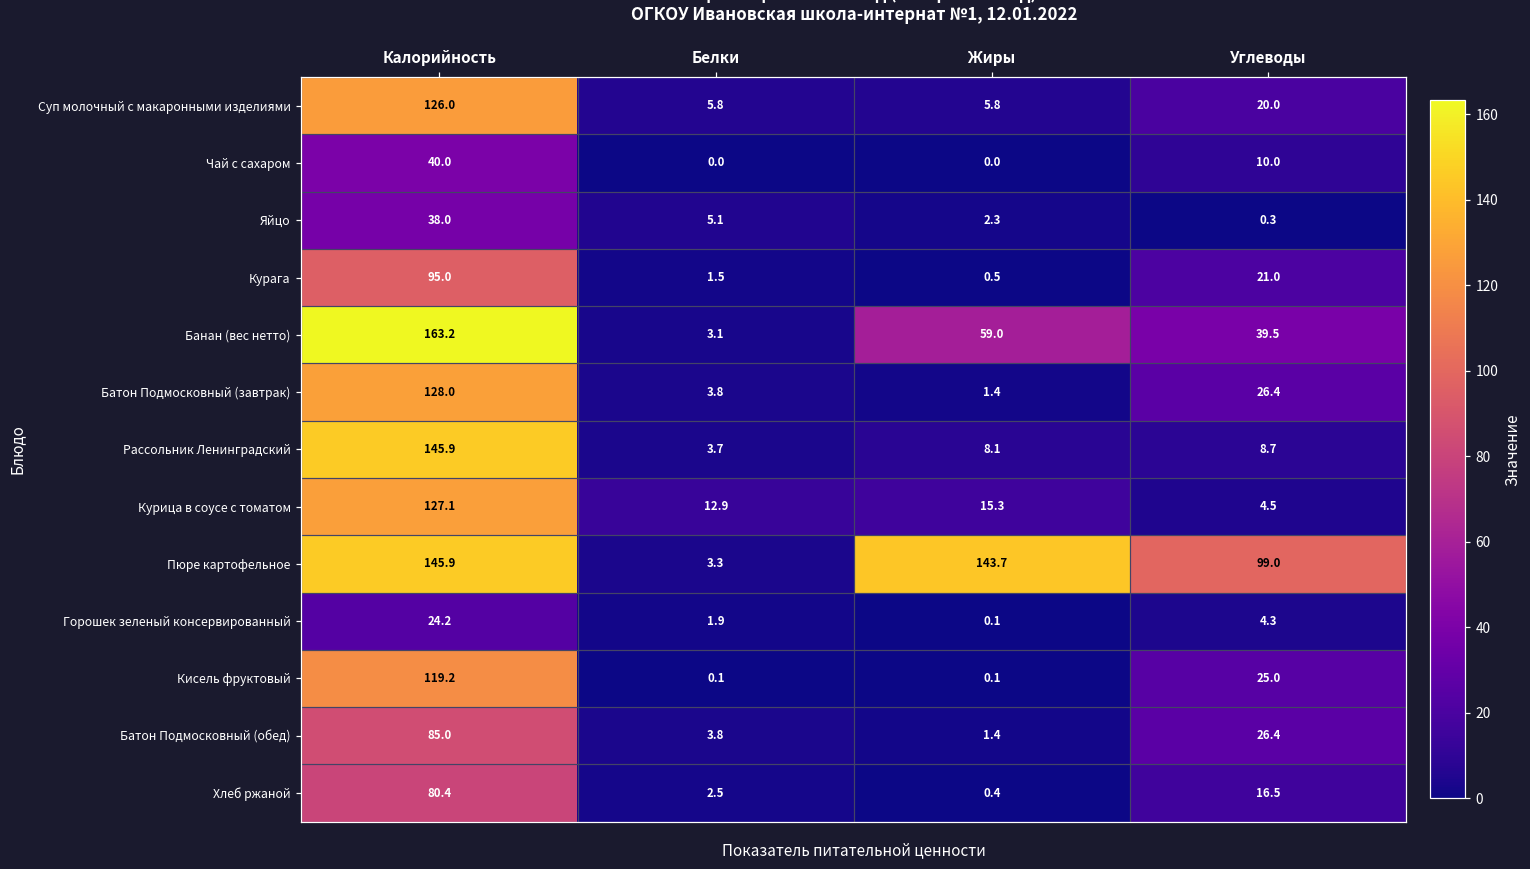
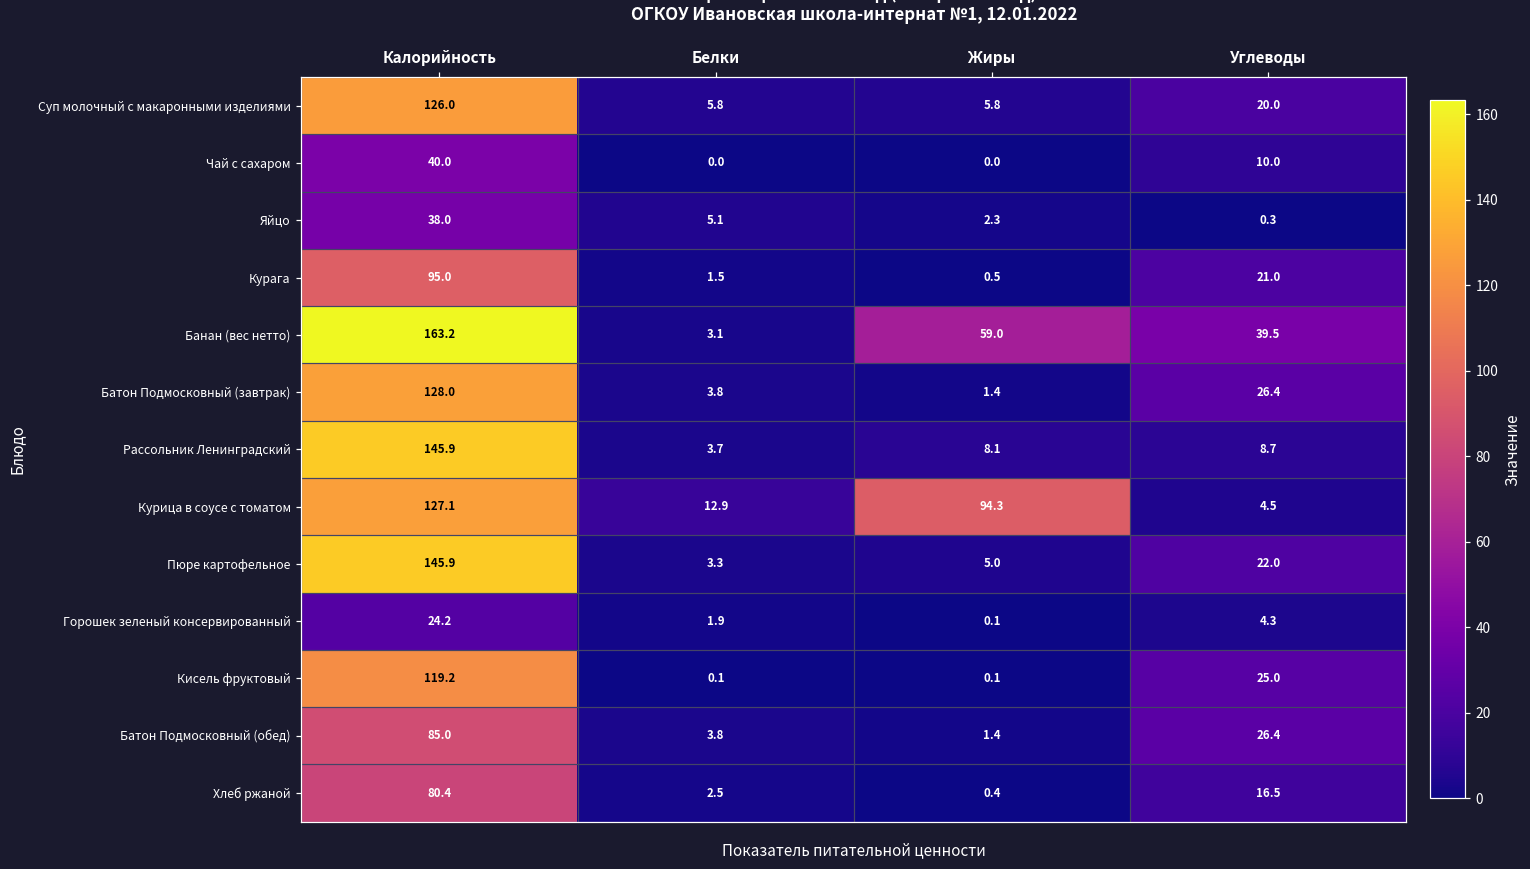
Курица в соусе с томатом, Жиры: 15.3 -> 94.3
Пюре картофельное, Жиры: 143.7 -> 5.0
Пюре картофельное, Углеводы: 99.0 -> 22.0
